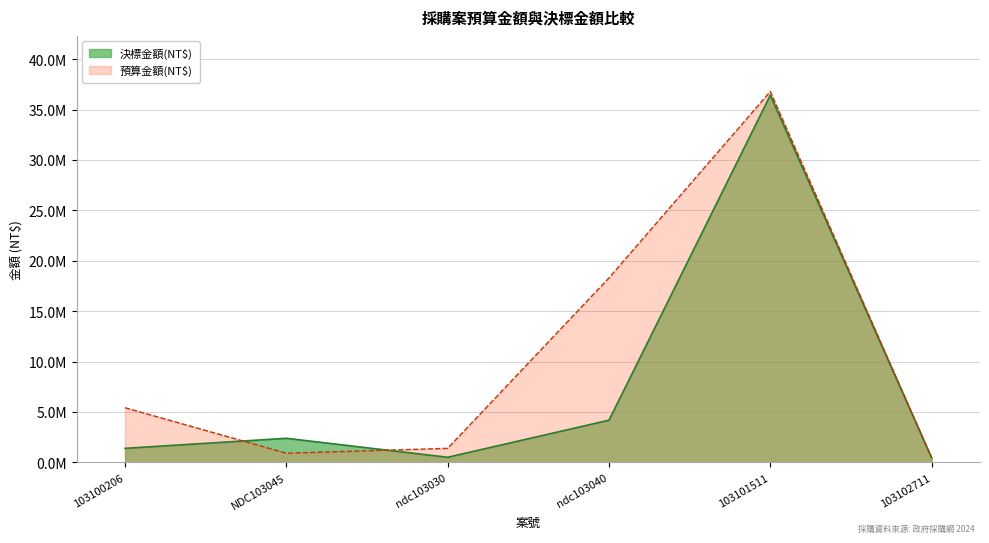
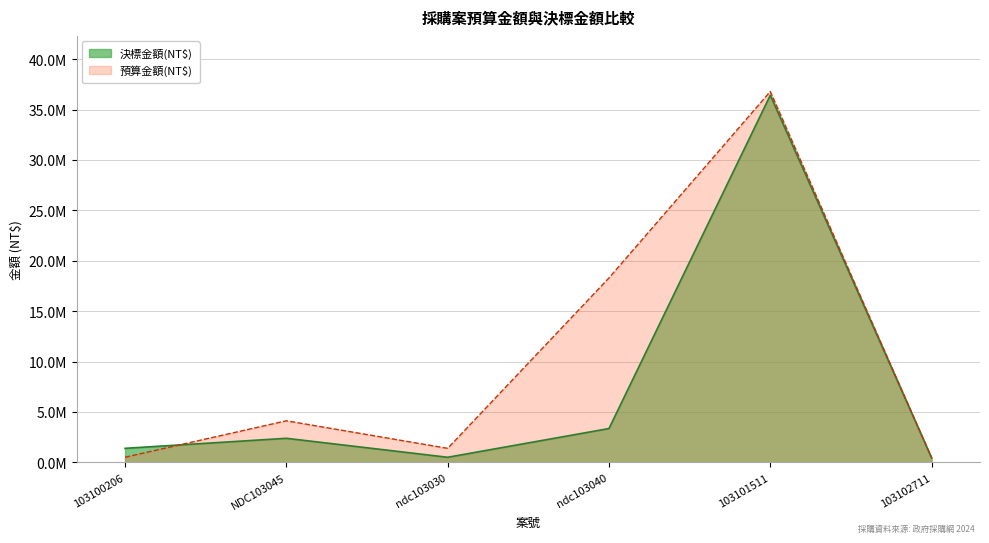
預算金額(NT$), 103100206: 5400000 -> 500000
預算金額(NT$), NDC103045: 900000 -> 4100000
決標金額(NT$), ndc103040: 4200000 -> 3400000
